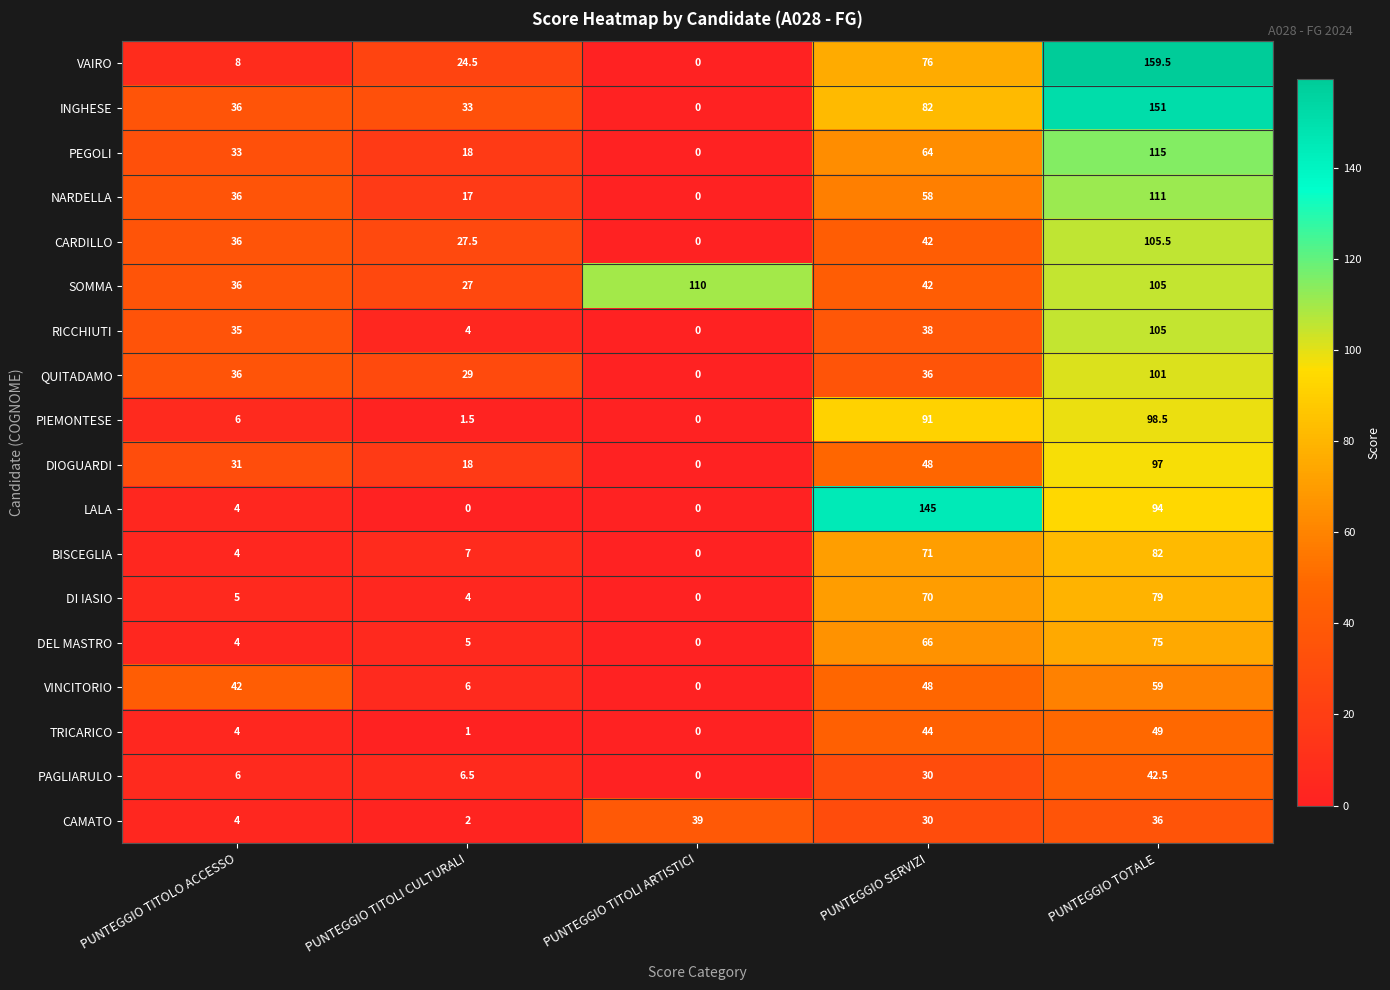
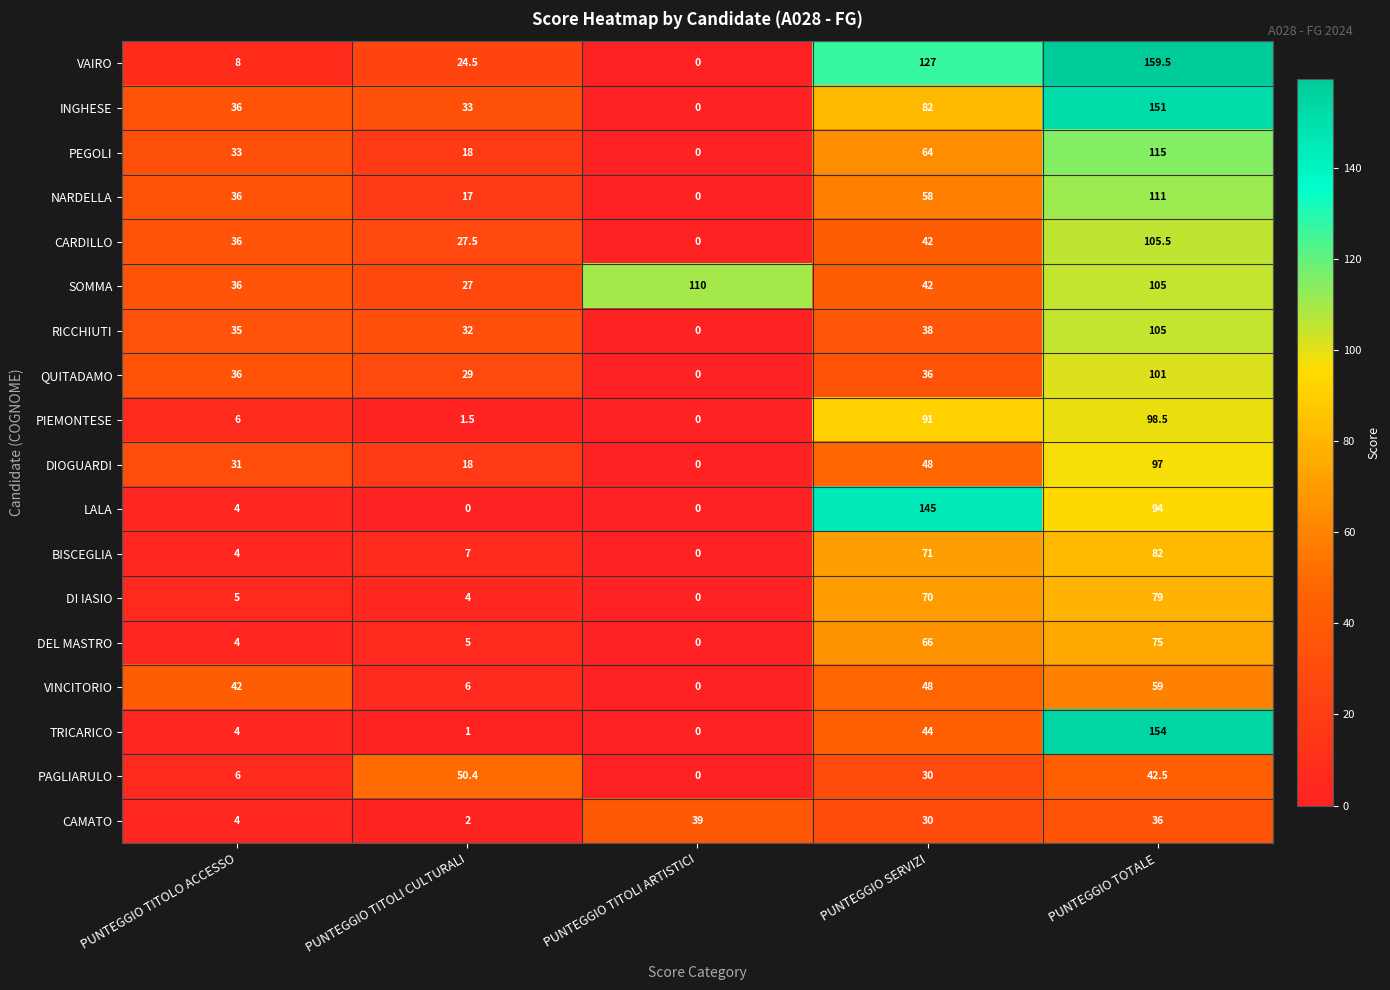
VAIRO, PUNTEGGIO SERVIZI: 76 -> 127
RICCHIUTI, PUNTEGGIO TITOLI CULTURALI: 4 -> 32
TRICARICO, PUNTEGGIO TOTALE: 49 -> 154
PAGLIARULO, PUNTEGGIO TITOLI CULTURALI: 6.5 -> 50.4
